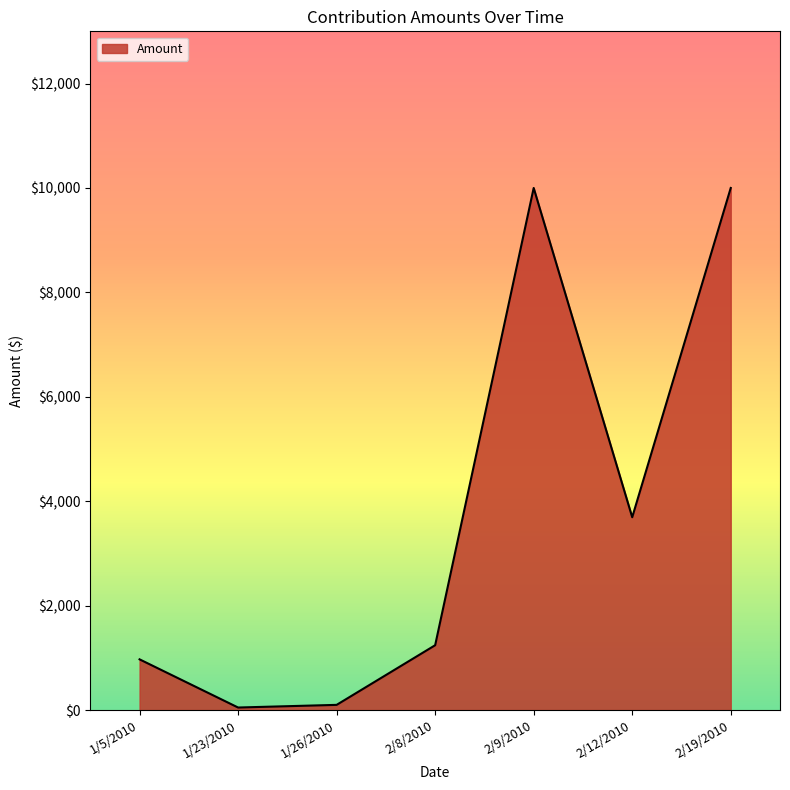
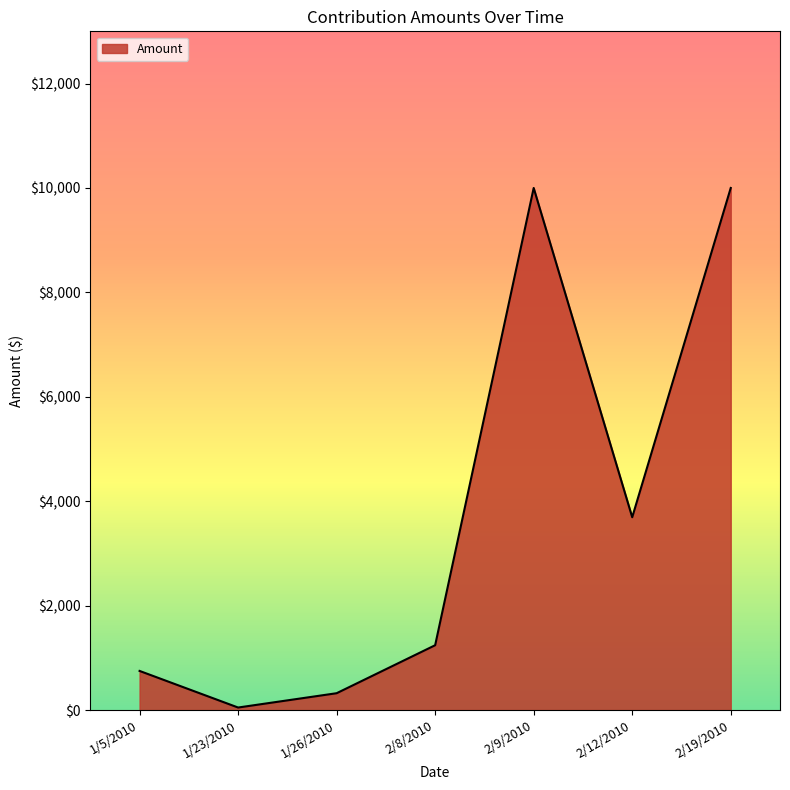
1/5/2010: $1,000 -> $800
1/26/2010: $100 -> $300
